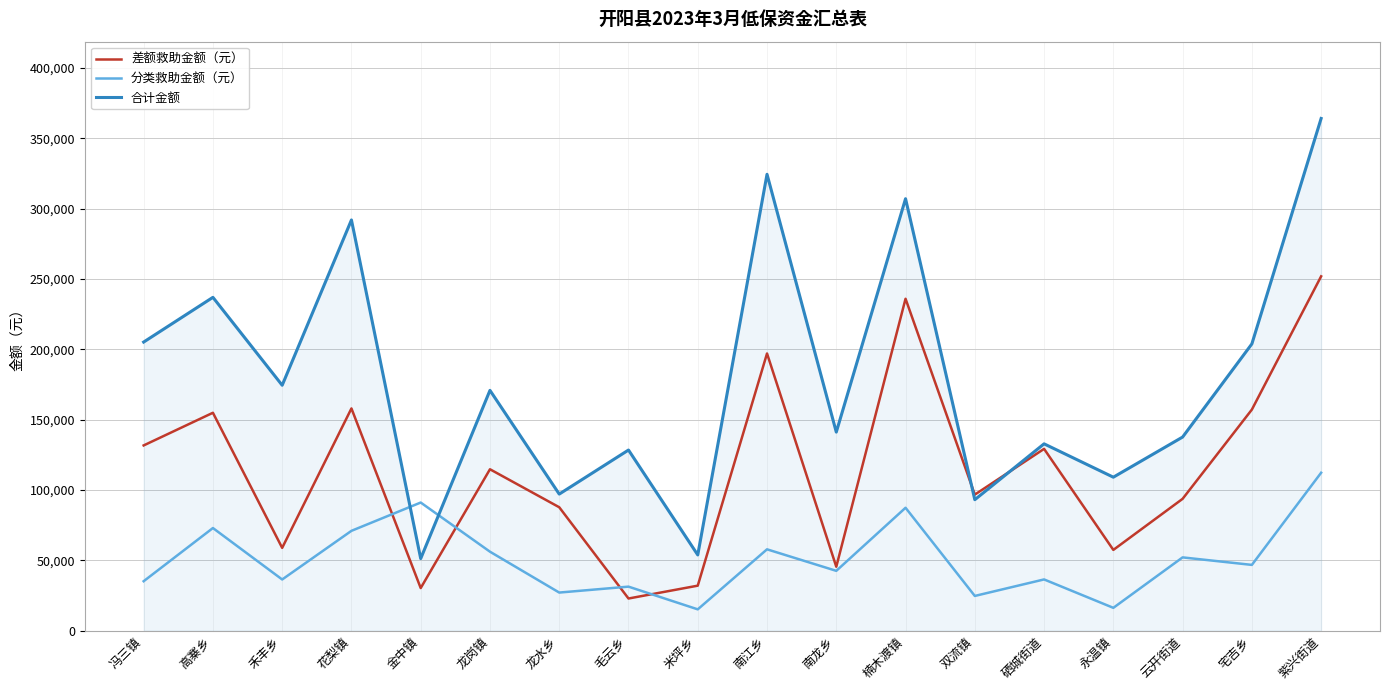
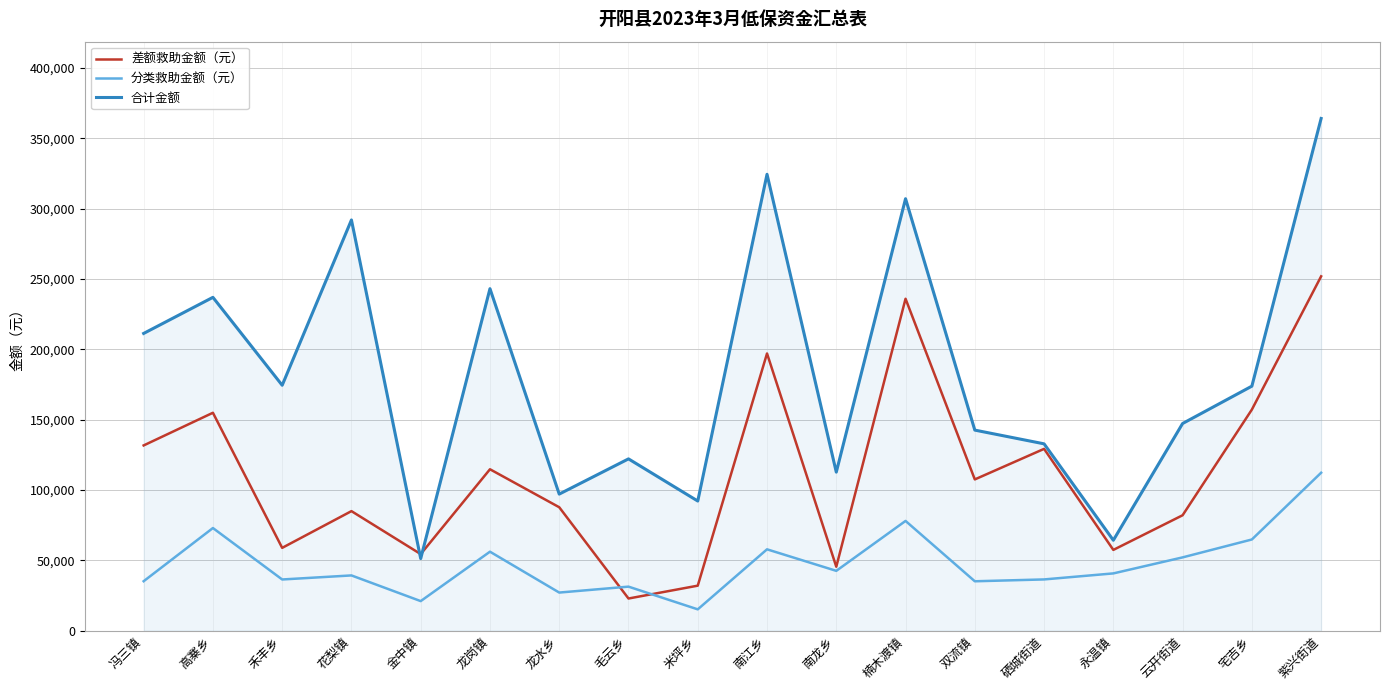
合计金额, 冯三镇: 205,000 -> 211,000
差额救助金额（元）, 花梨镇: 158,000 -> 85,000
分类救助金额（元）, 花梨镇: 71,000 -> 39,000
差额救助金额（元）, 金中镇: 30,000 -> 54,000
分类救助金额（元）, 金中镇: 91,000 -> 21,000
合计金额, 龙岗镇: 171,000 -> 243,000
合计金额, 毛云乡: 128,000 -> 122,000
合计金额, 米坪乡: 54,000 -> 92,000
合计金额, 南龙乡: 141,000 -> 113,000
分类救助金额（元）, 楠木渡镇: 87,000 -> 78,000
差额救助金额（元）, 双流镇: 97,000 -> 107,000
分类救助金额（元）, 双流镇: 25,000 -> 35,000
合计金额, 双流镇: 93,000 -> 143,000
分类救助金额（元）, 永温镇: 16,000 -> 41,000
合计金额, 永温镇: 109,000 -> 64,000
差额救助金额（元）, 云开街道: 94,000 -> 82,000
合计金额, 云开街道: 138,000 -> 147,000
分类救助金额（元）, 宅吉乡: 47,000 -> 65,000
合计金额, 宅吉乡: 204,000 -> 174,000
